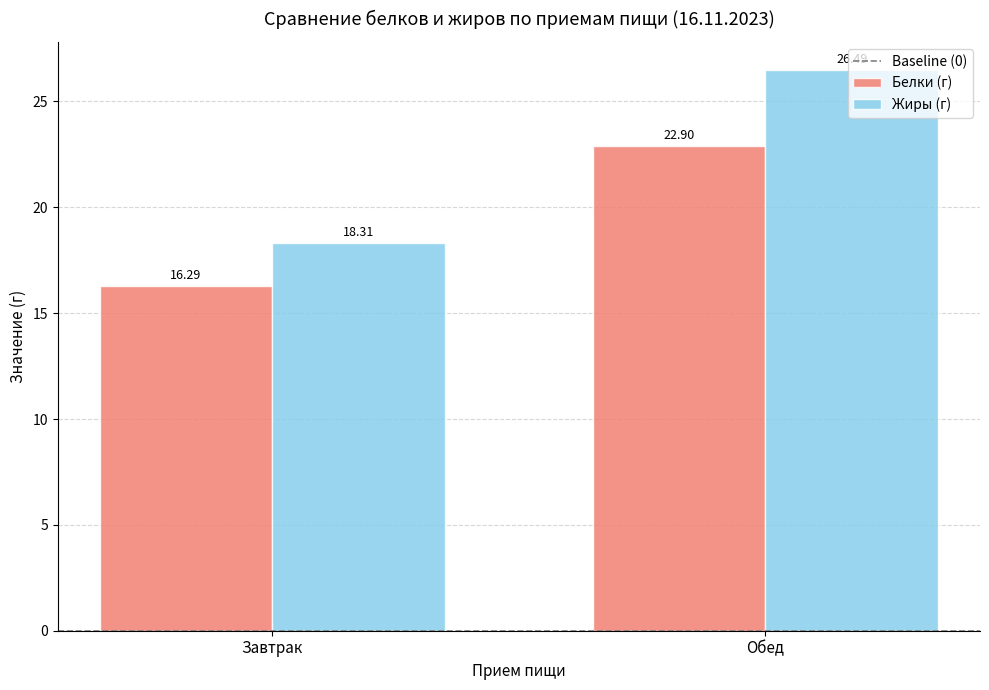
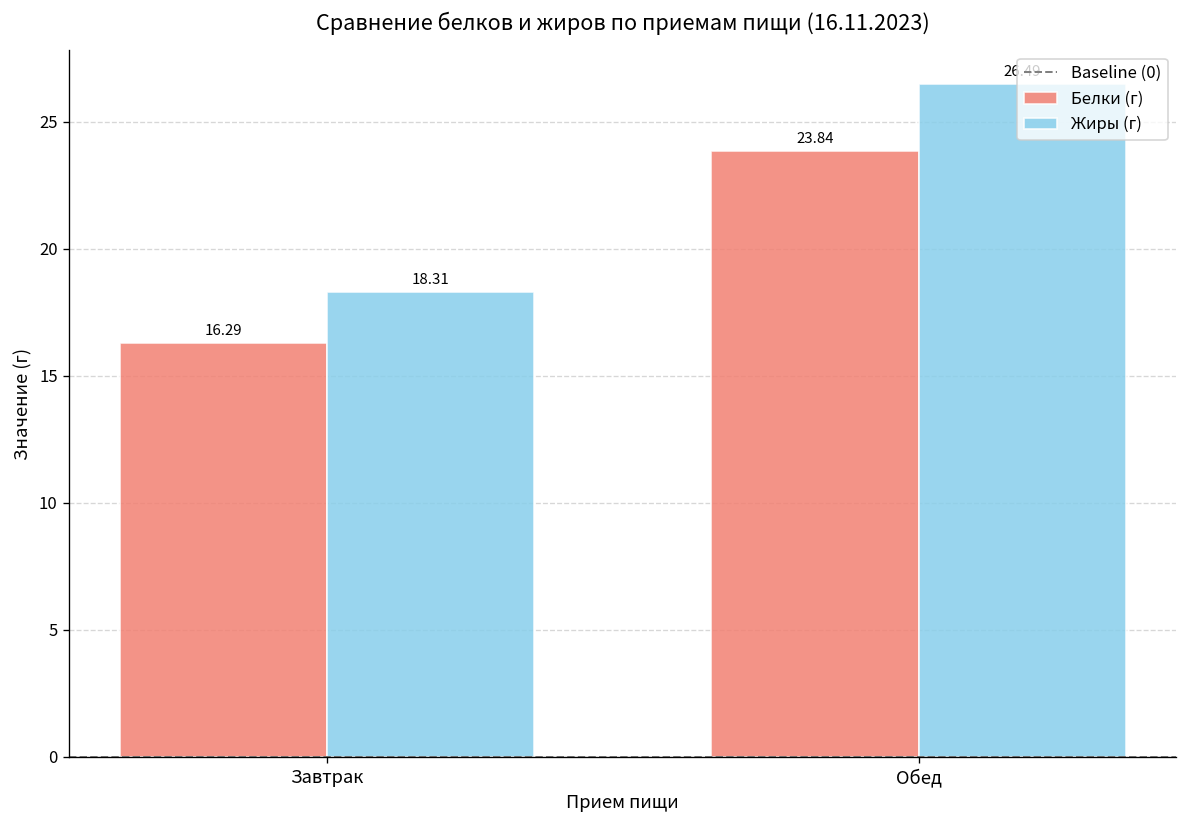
Белки (г), Обед: 22.90 -> 23.84
